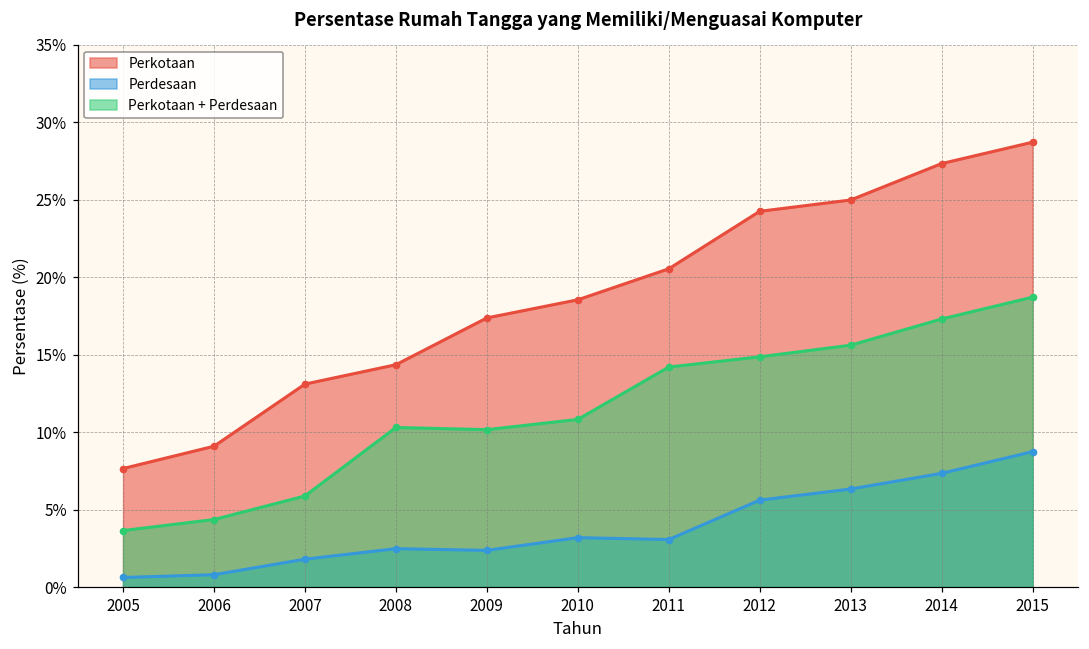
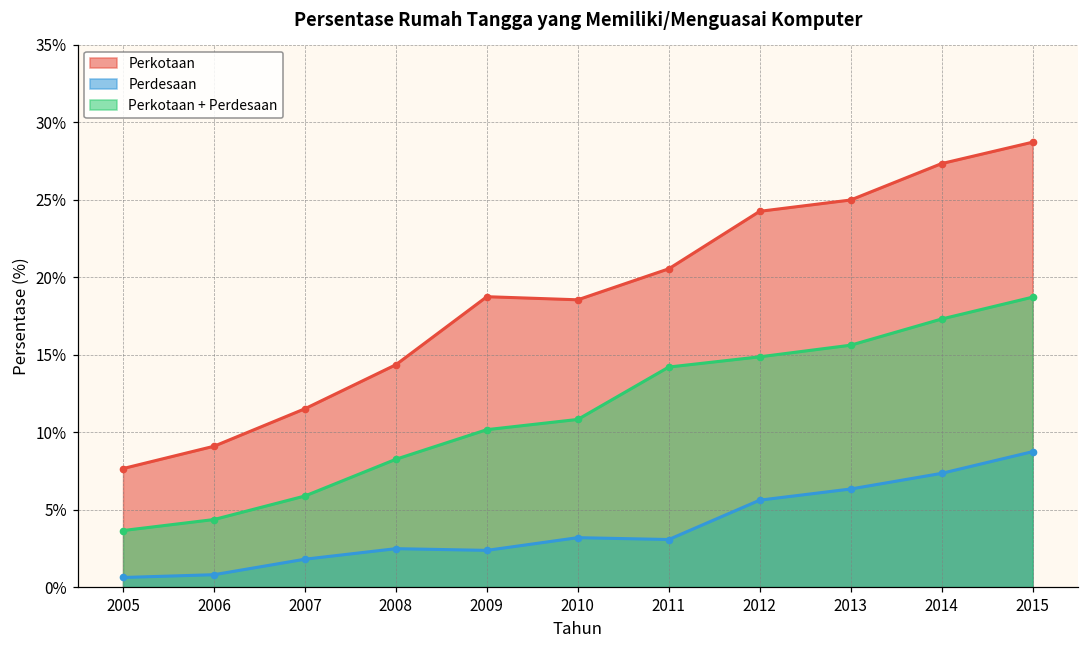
Perkotaan, 2007: 13.1% -> 11.5%
Perkotaan + Perdesaan, 2008: 10.3% -> 8.3%
Perkotaan, 2009: 17.4% -> 18.7%
